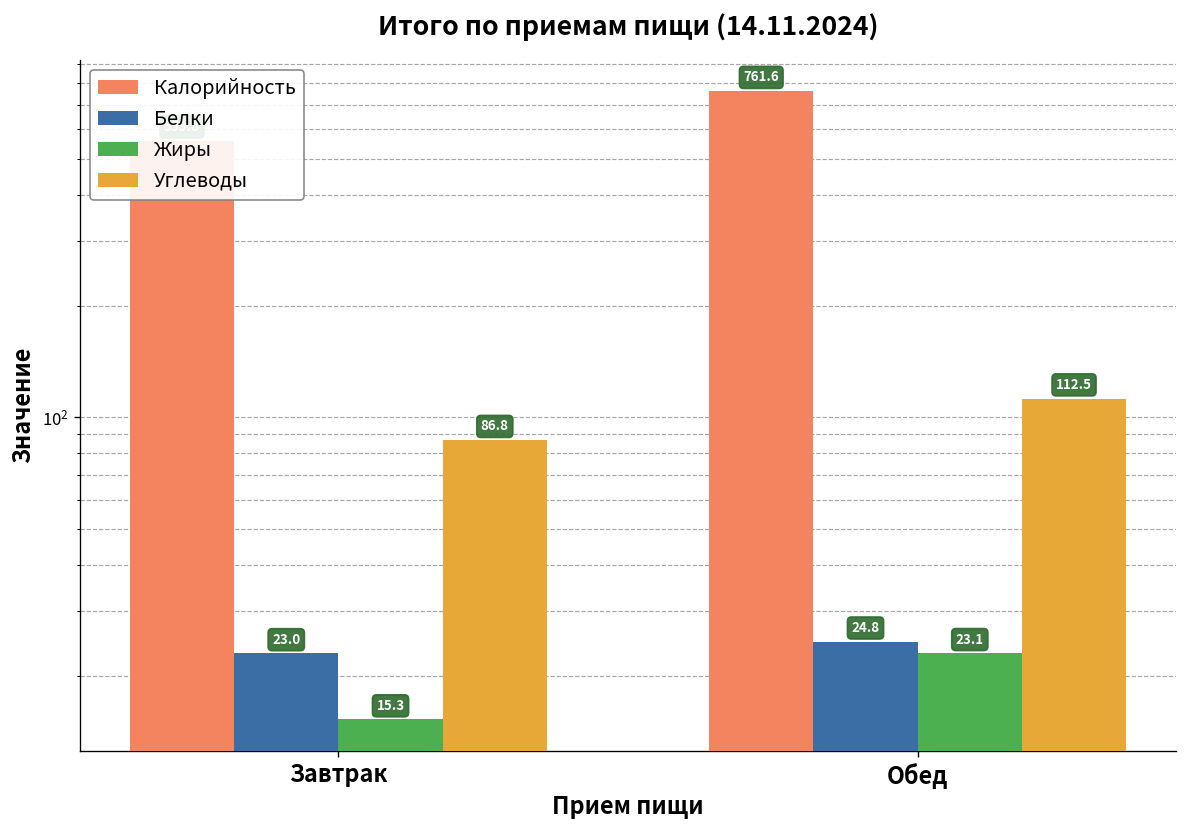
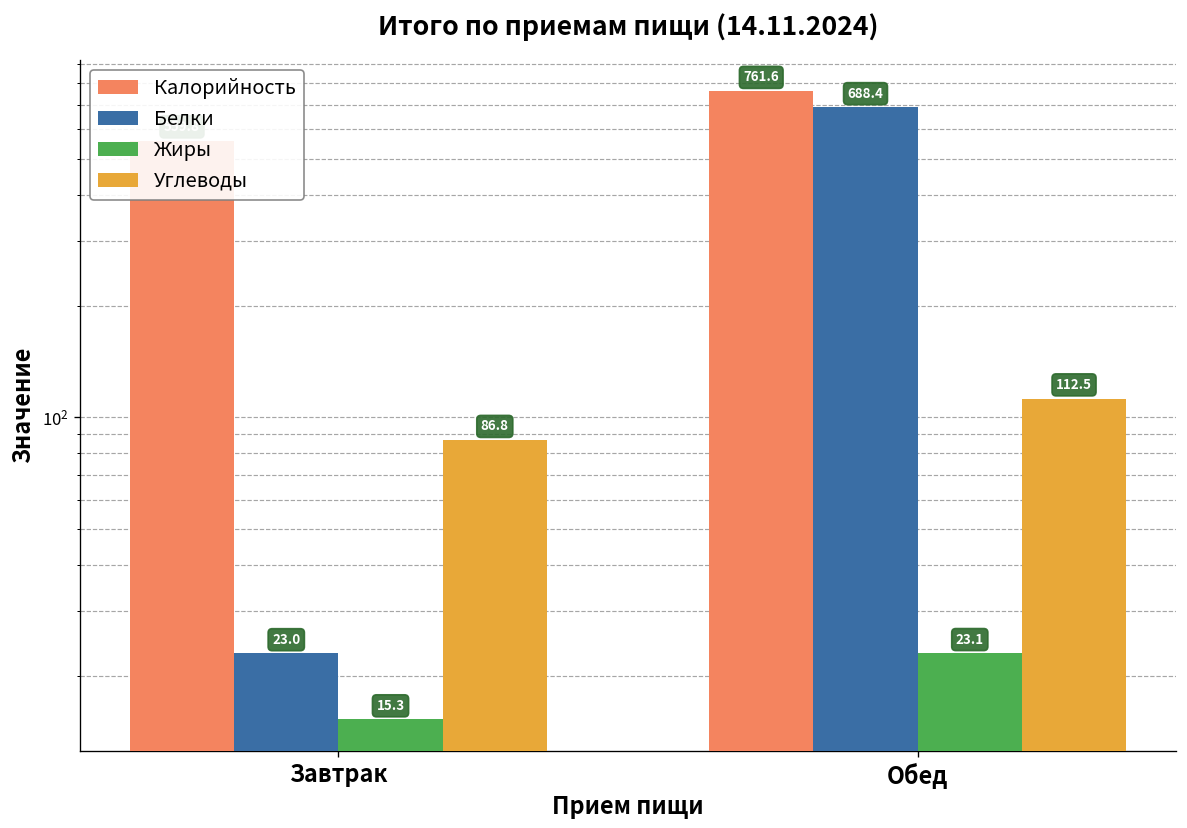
Белки, Обед: 24.8 -> 688.4
